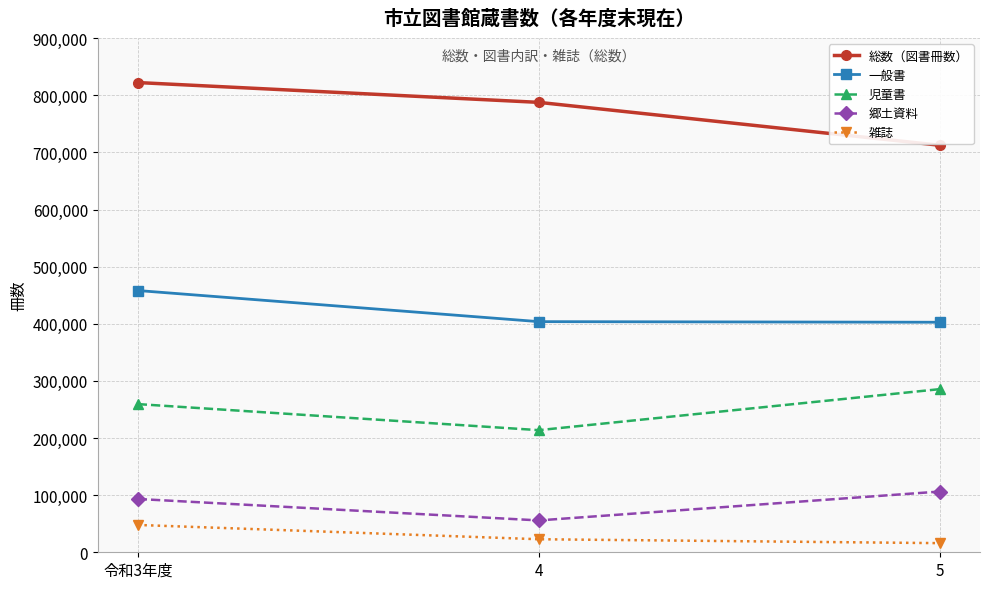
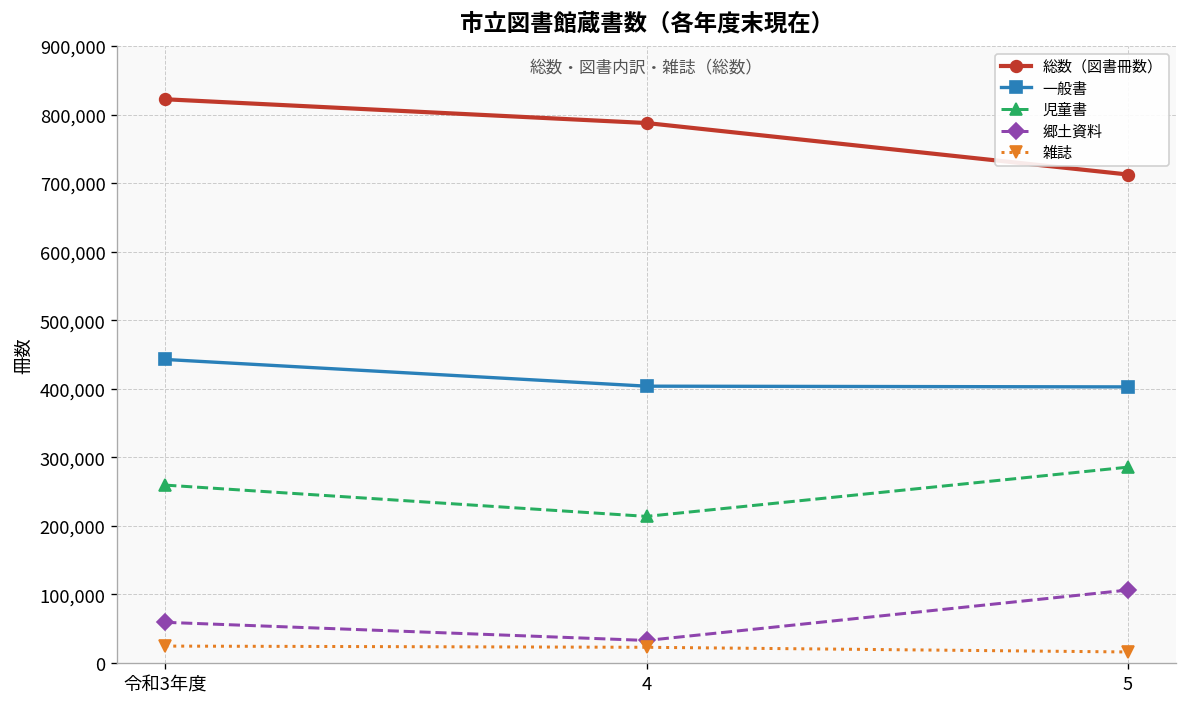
一般書, 令和3年度: 460,000 -> 440,000
郷土資料, 令和3年度: 90,000 -> 60,000
雑誌, 令和3年度: 50,000 -> 20,000
郷土資料, 4: 60,000 -> 30,000
